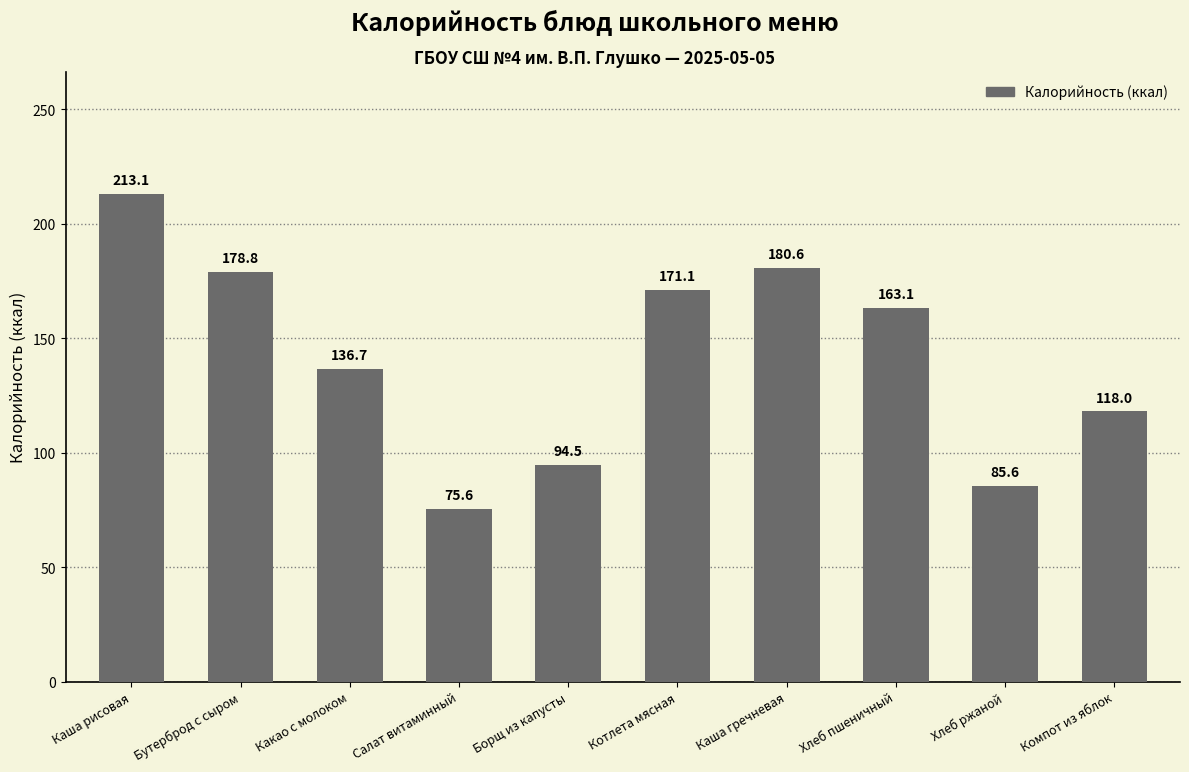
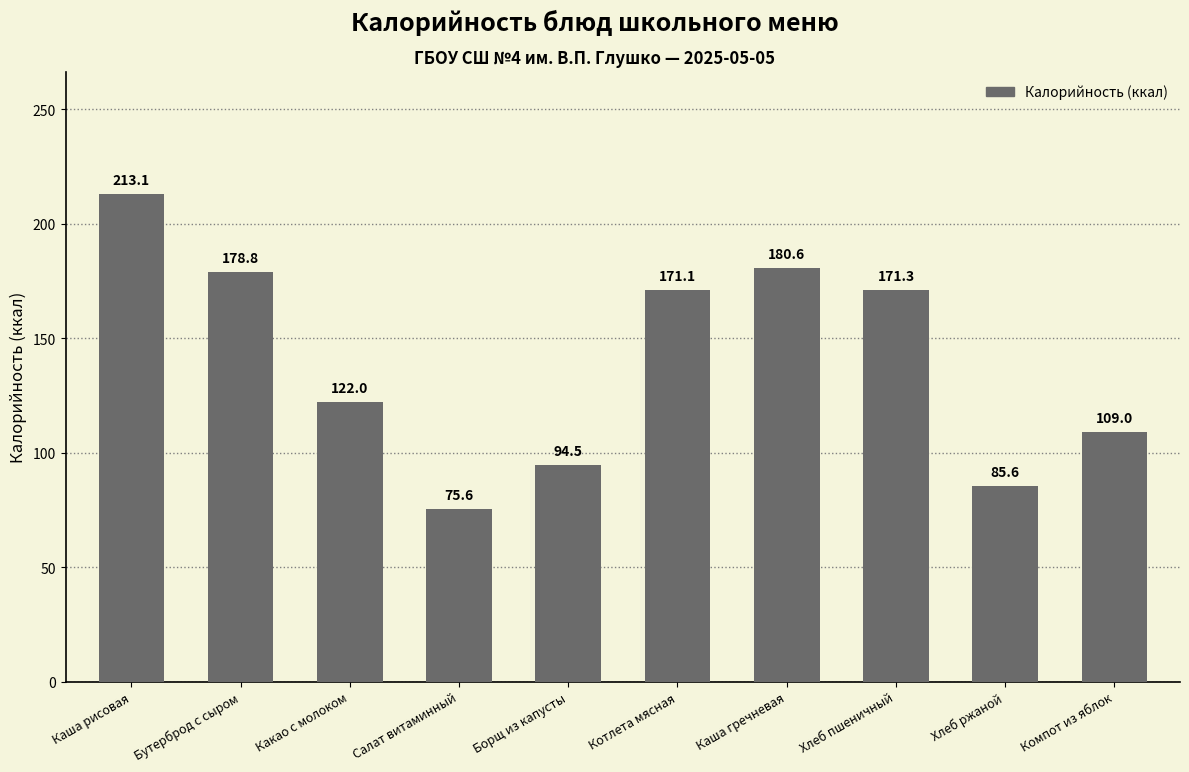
Какао с молоком: 136.7 -> 122.0
Хлеб пшеничный: 163.1 -> 171.3
Компот из яблок: 118.0 -> 109.0
